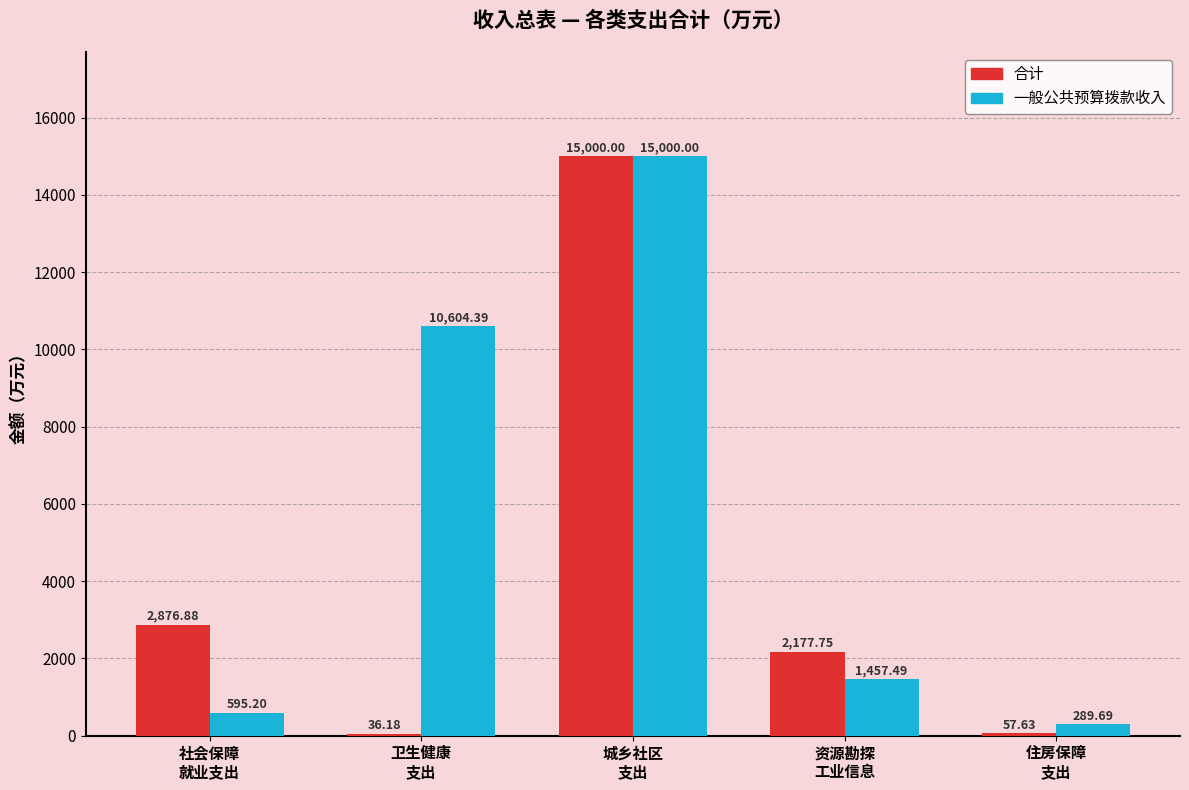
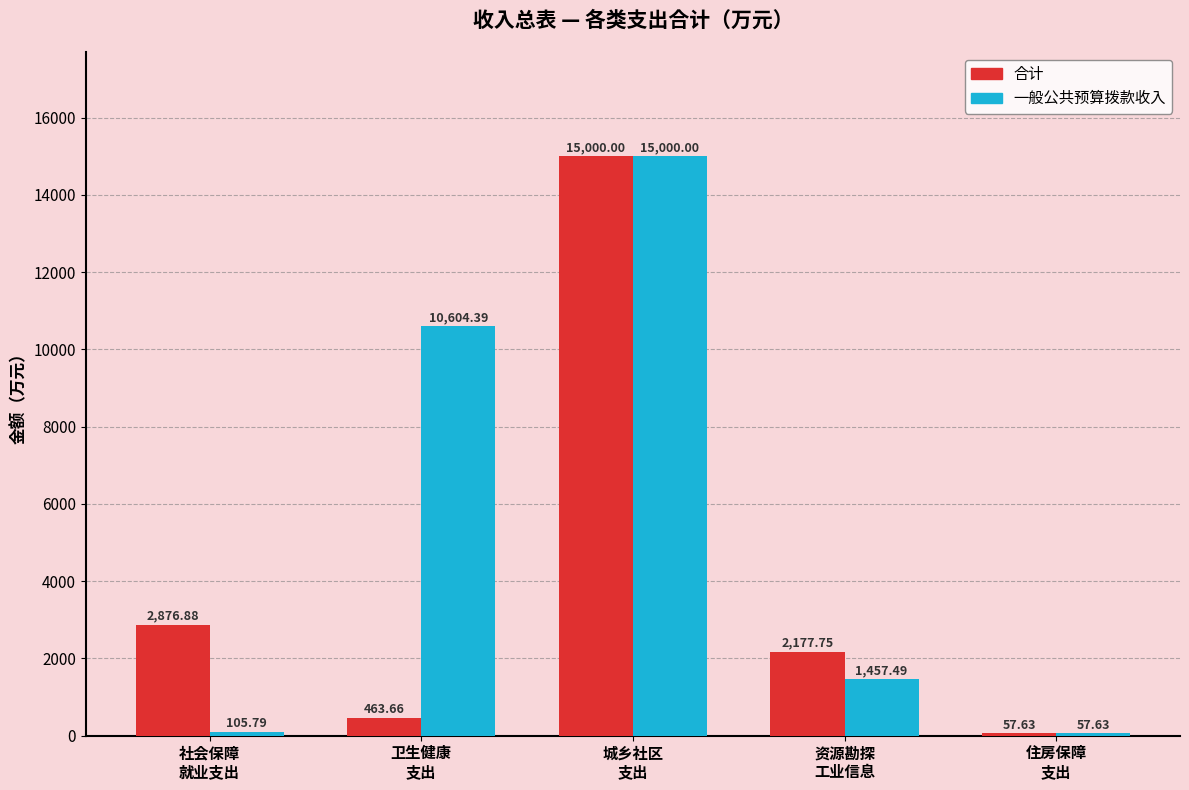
一般公共预算拨款收入, 社会保障 就业支出: 595.20 -> 105.79
合计, 卫生健康 支出: 36.18 -> 463.66
一般公共预算拨款收入, 住房保障 支出: 289.69 -> 57.63
